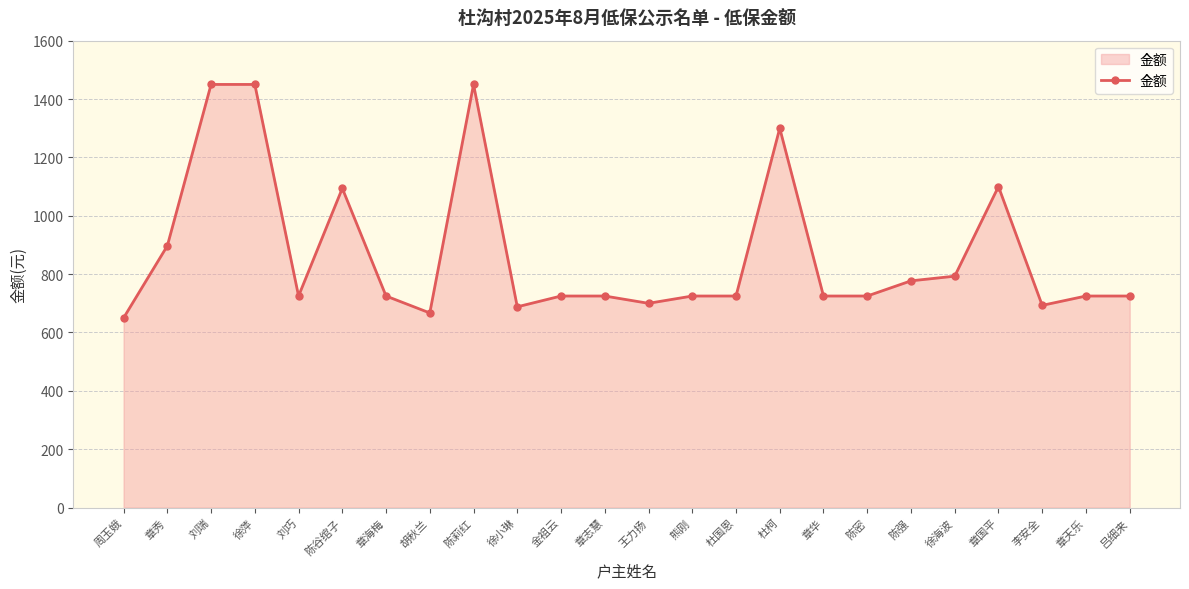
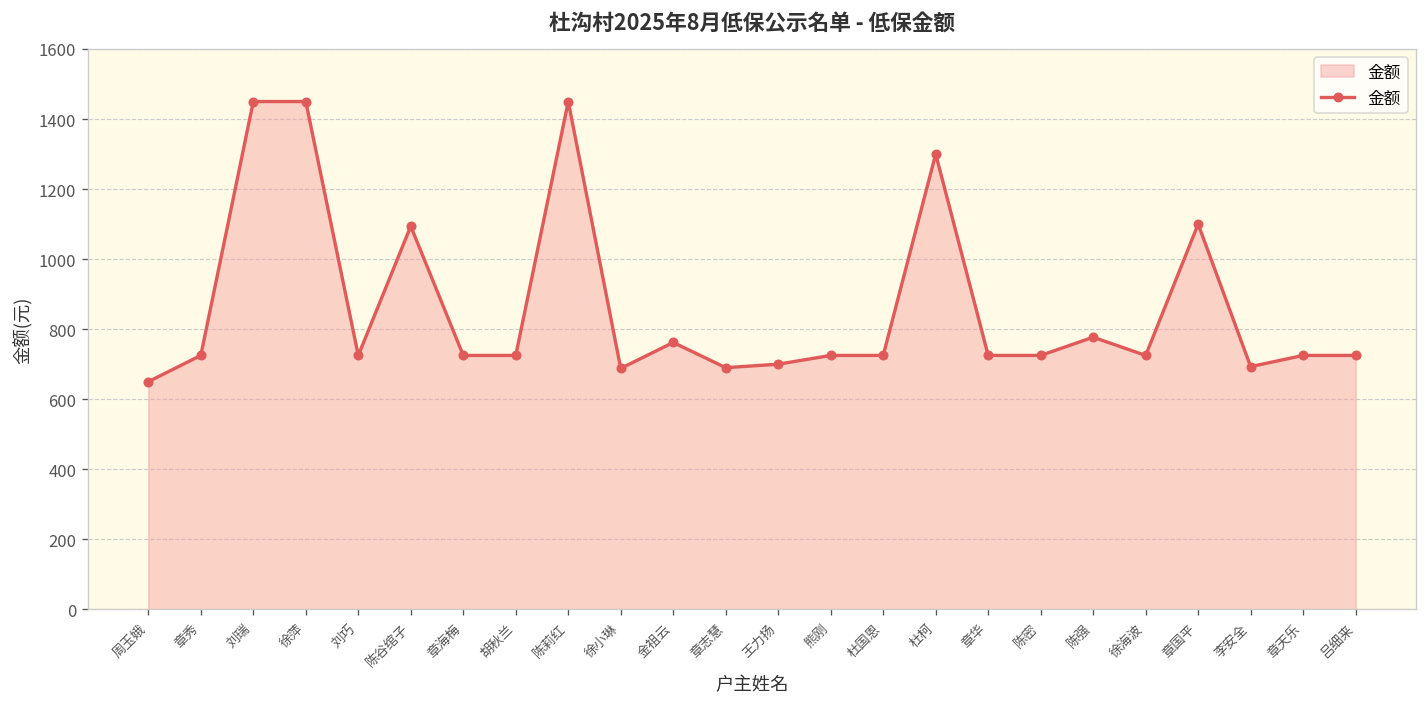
章秀: 900 -> 730
胡秋兰: 670 -> 730
金祖云: 730 -> 760
章志慧: 730 -> 690
徐海波: 790 -> 730
